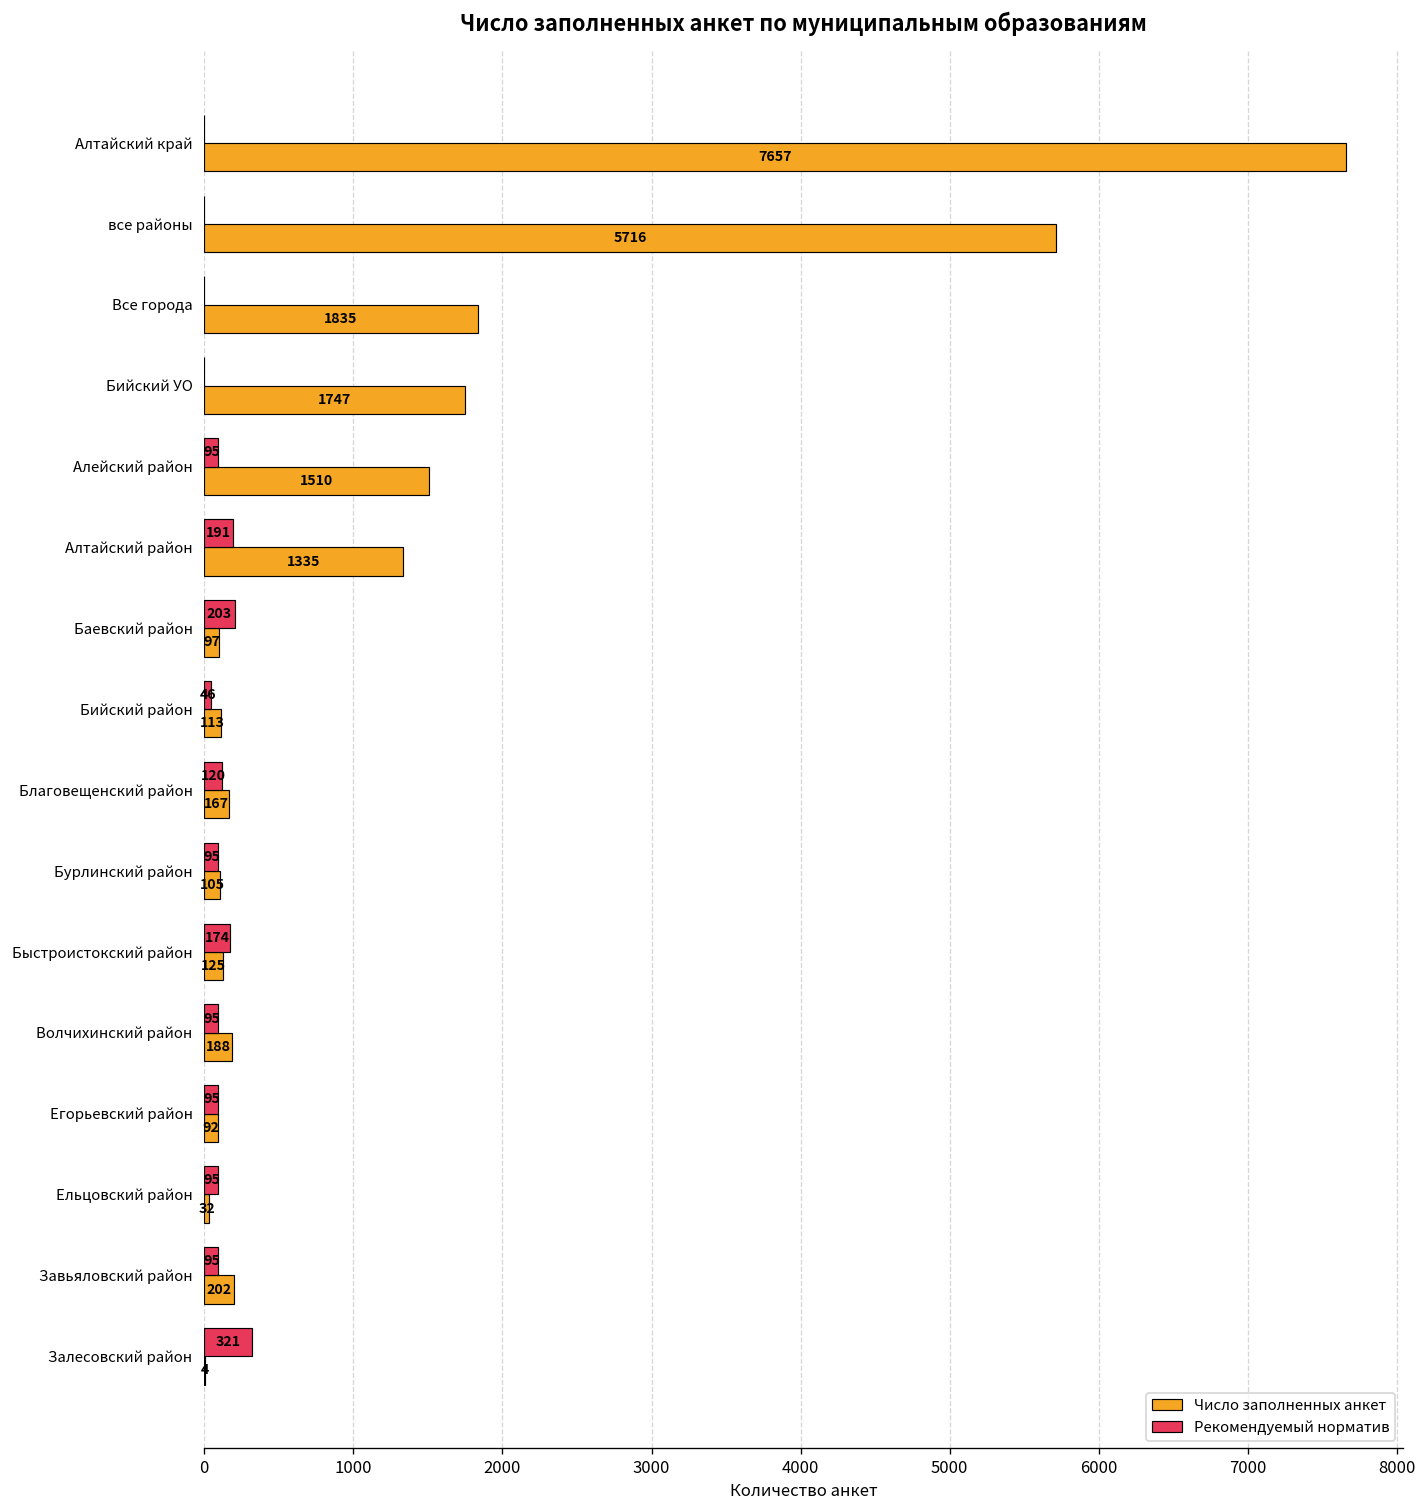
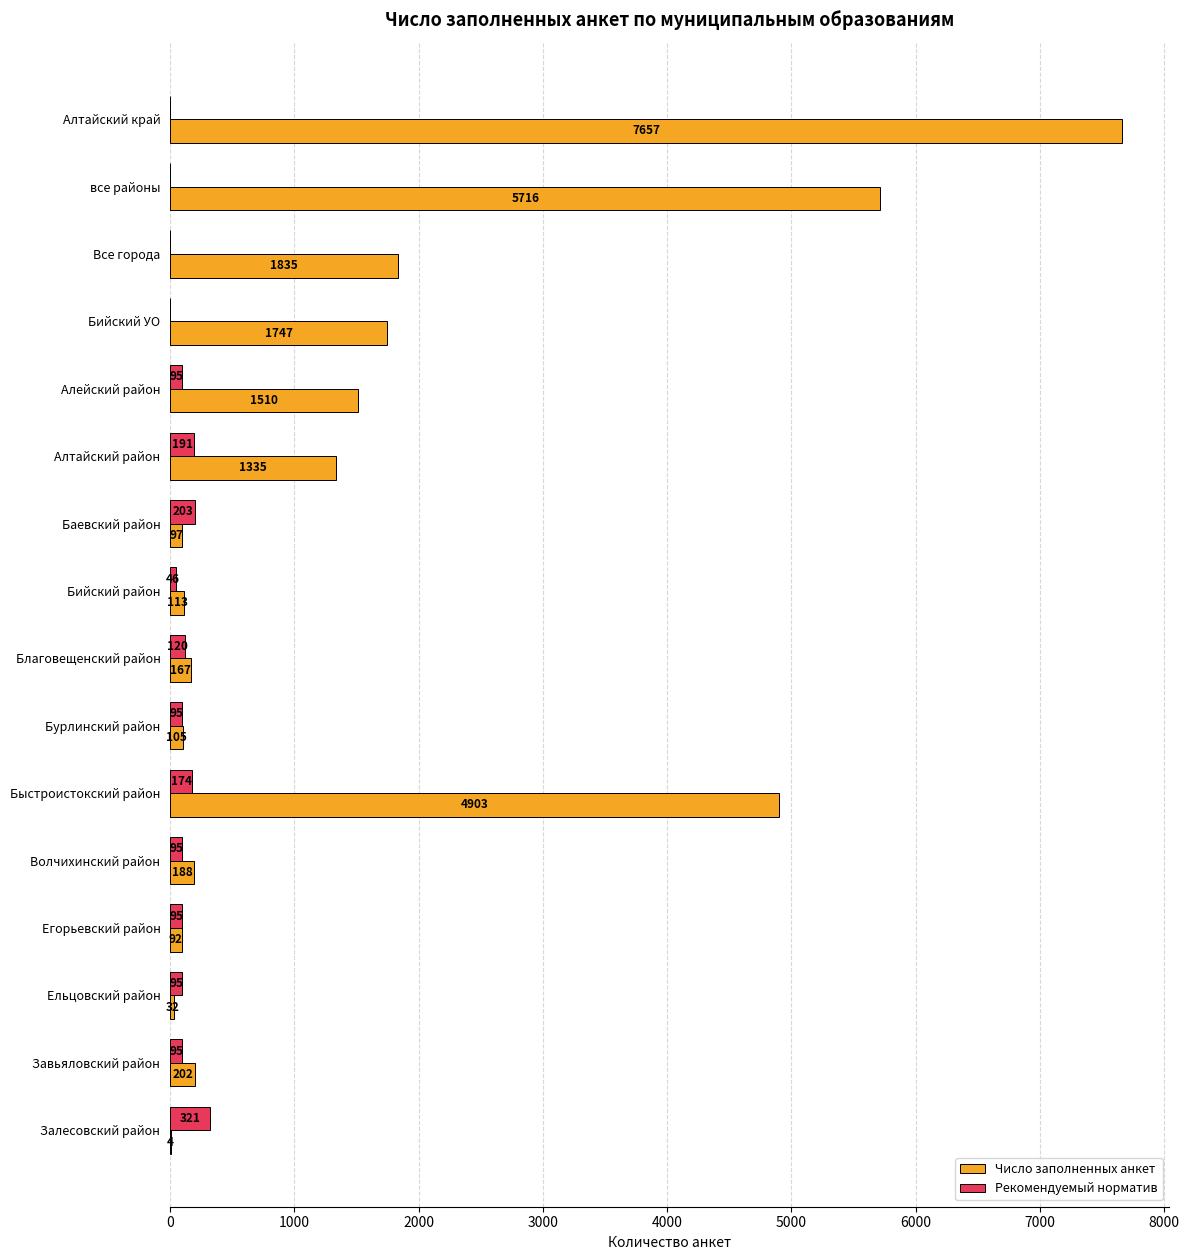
Число заполненных анкет, Быстроистокский район: 125 -> 4903
